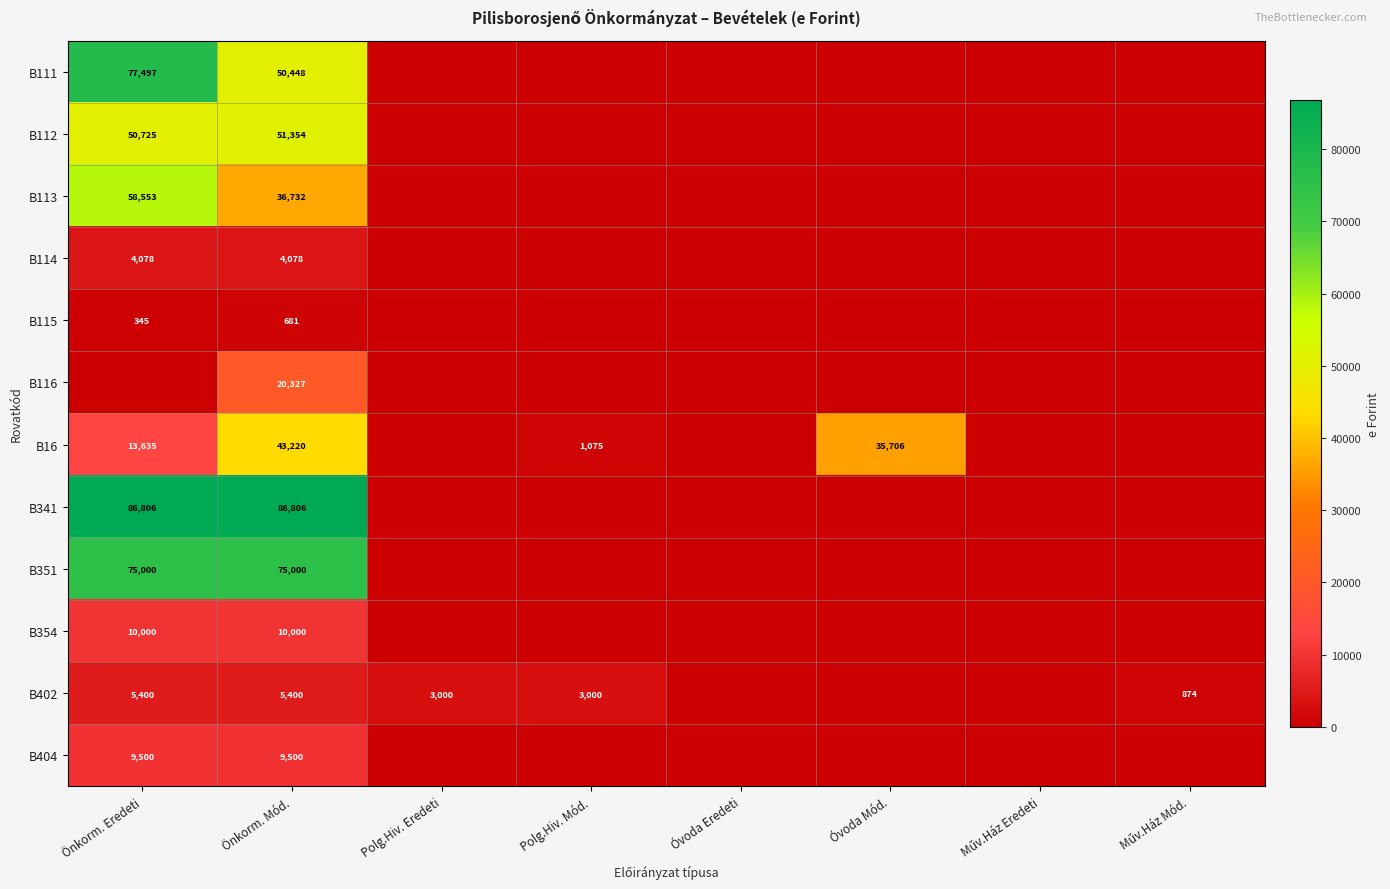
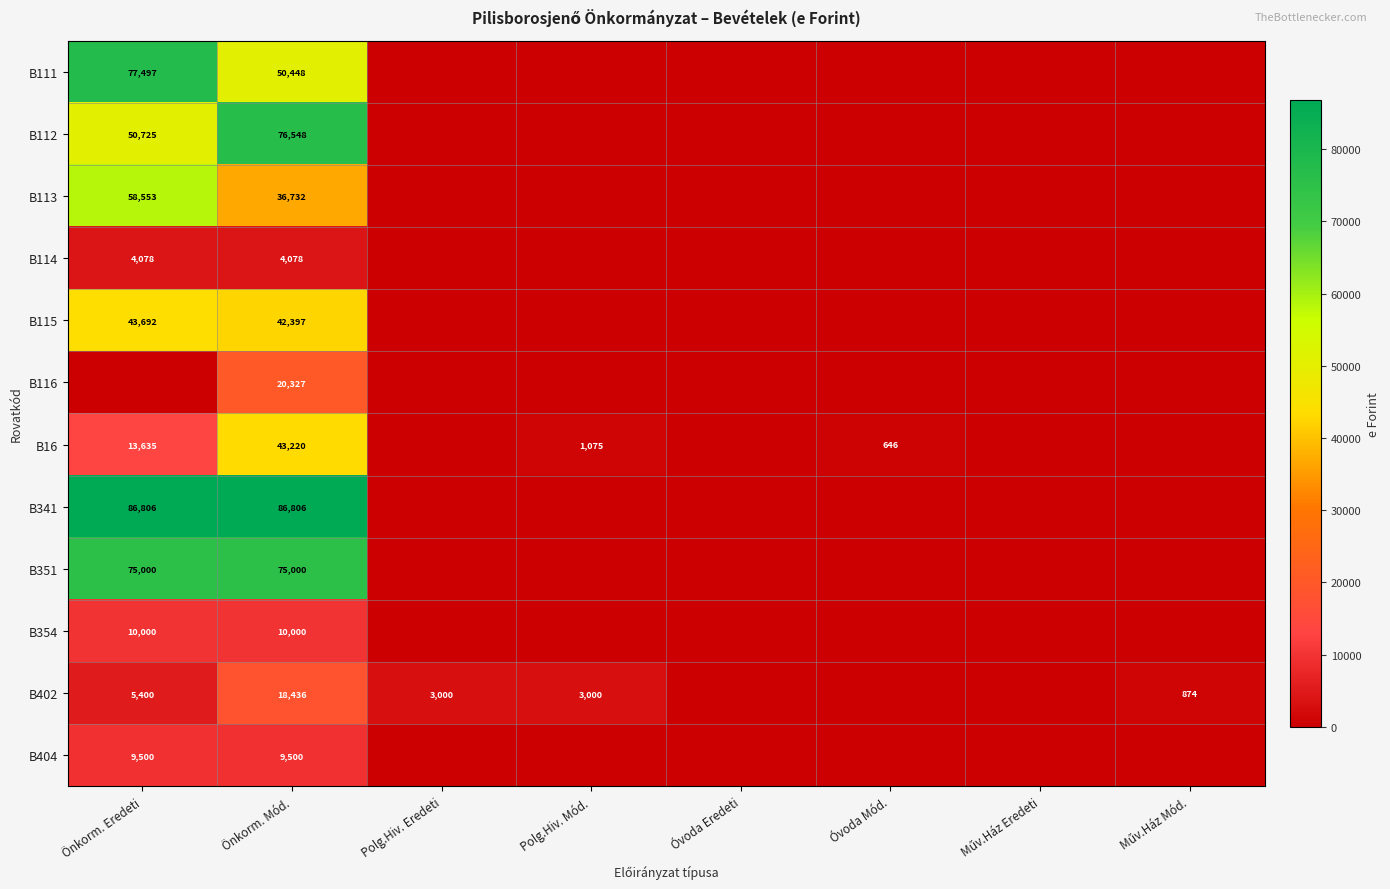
B112, Önkorm. Mód.: 51,354 -> 76,548
B115, Önkorm. Eredeti: 345 -> 43,692
B115, Önkorm. Mód.: 681 -> 42,397
B16, Óvoda Mód.: 35,706 -> 646
B402, Önkorm. Mód.: 5,400 -> 18,436
